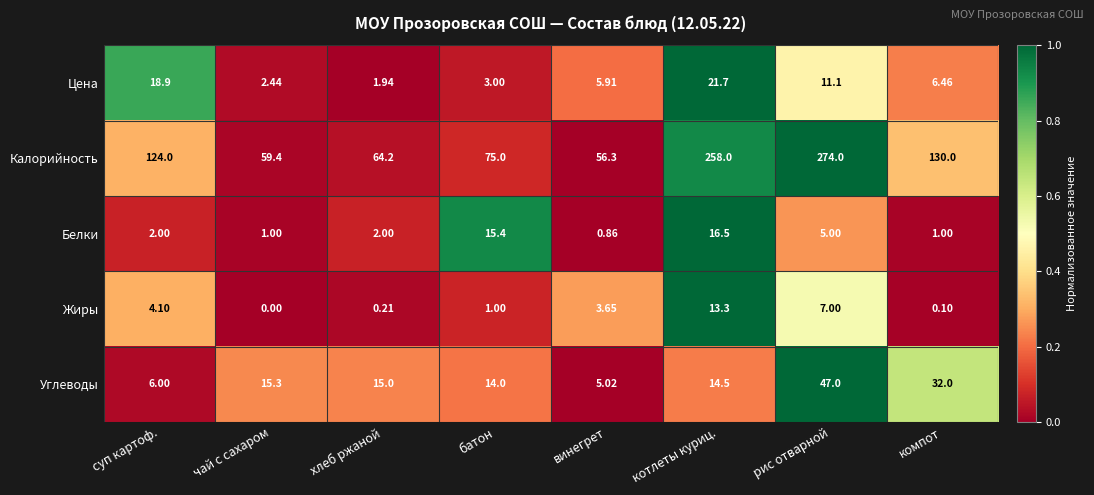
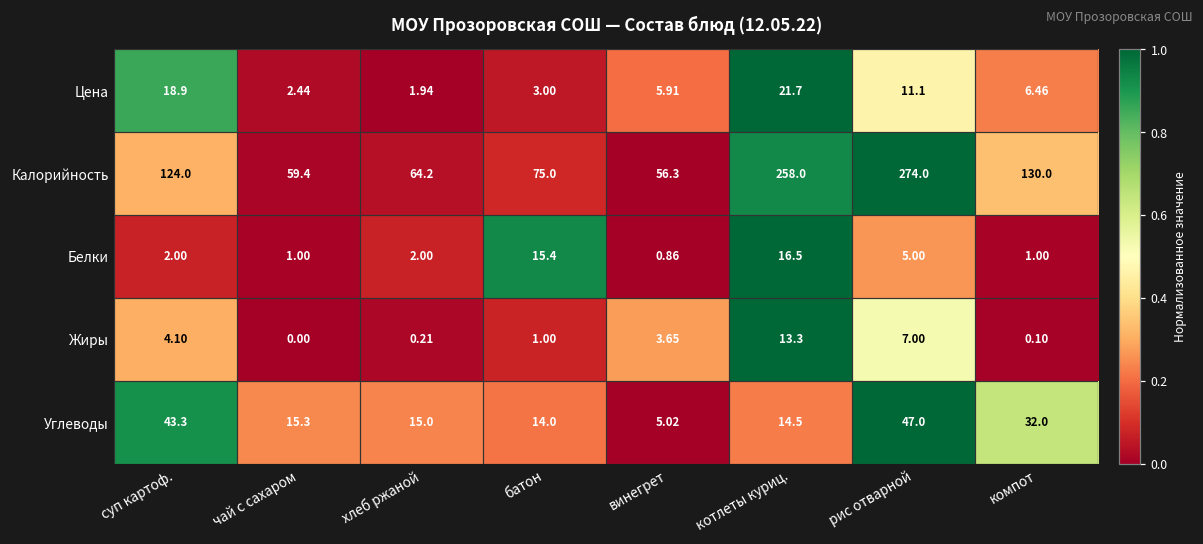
Углеводы, суп картоф.: 6.00 -> 43.3
